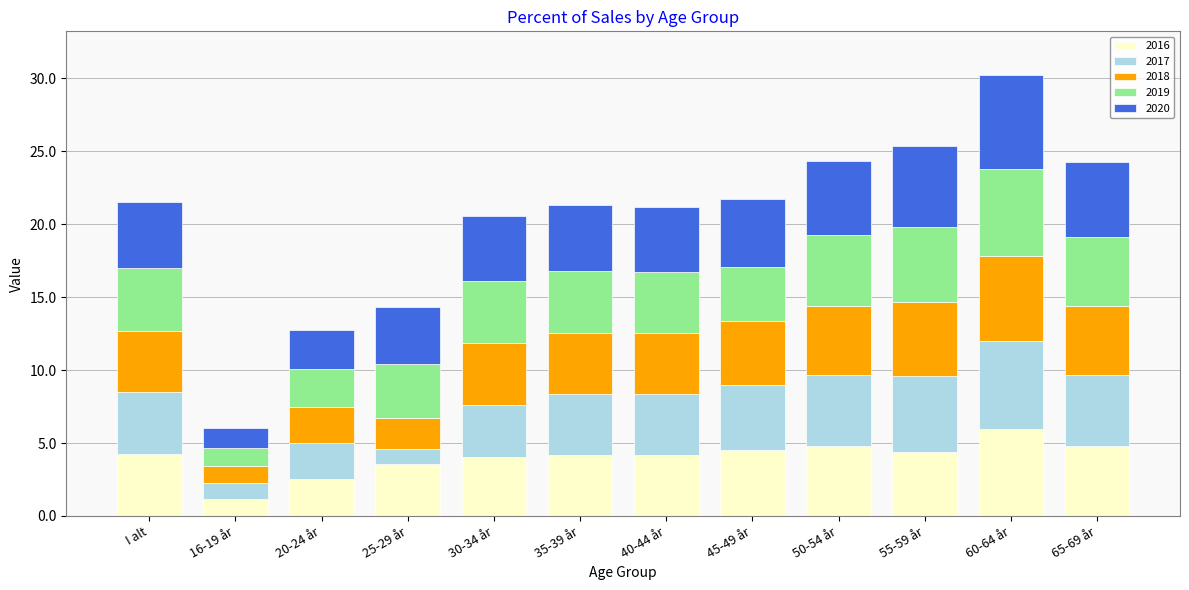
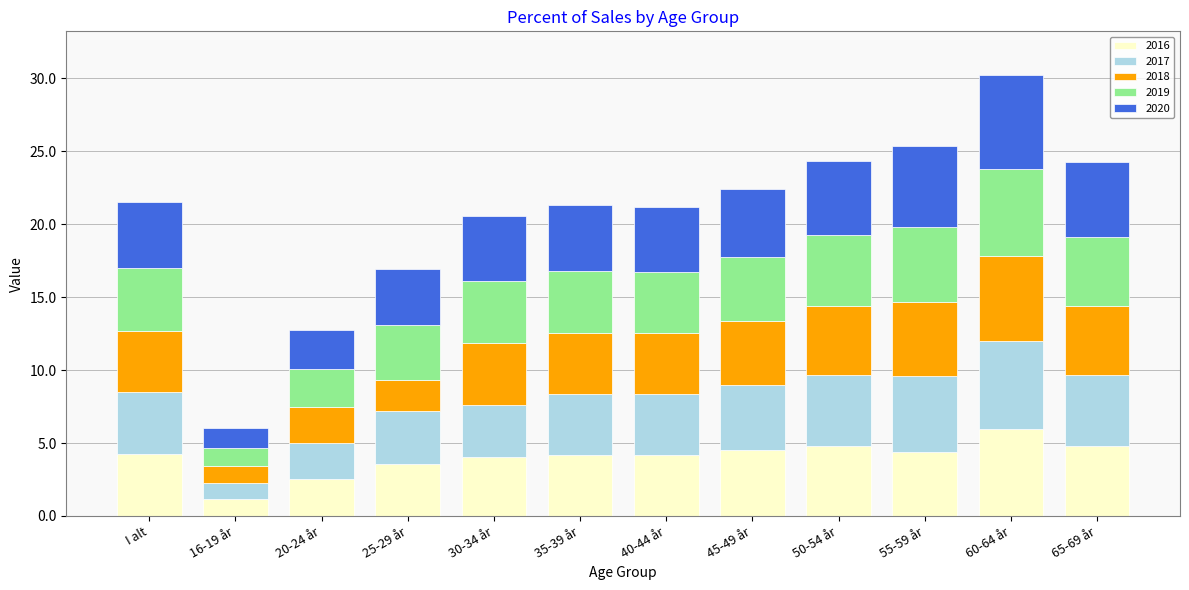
2017, 25-29 år: 1.0 -> 3.6
2019, 45-49 år: 3.7 -> 4.4
